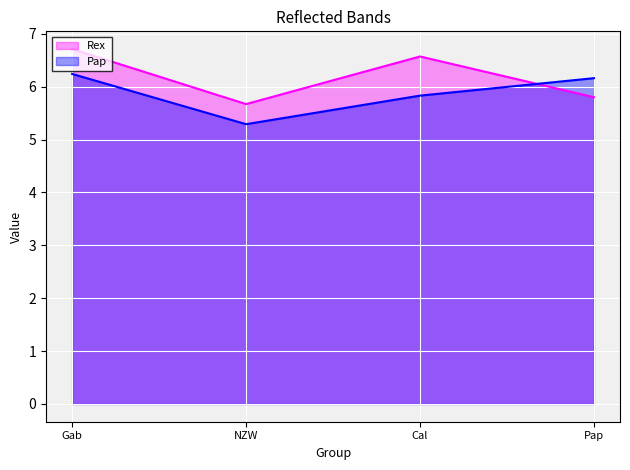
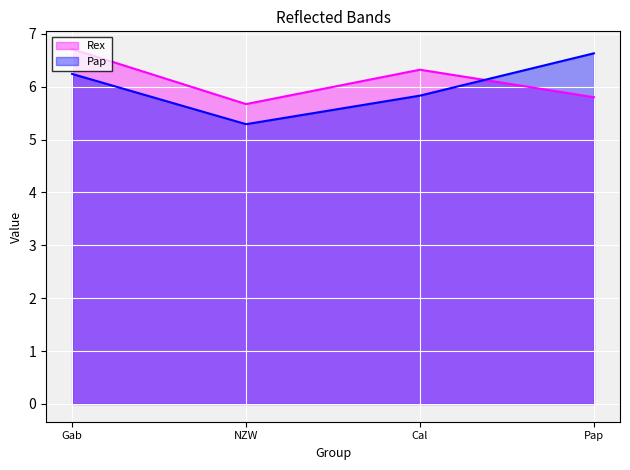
Rex, Cal: 6.6 -> 6.3
Pap, Pap: 6.2 -> 6.6
